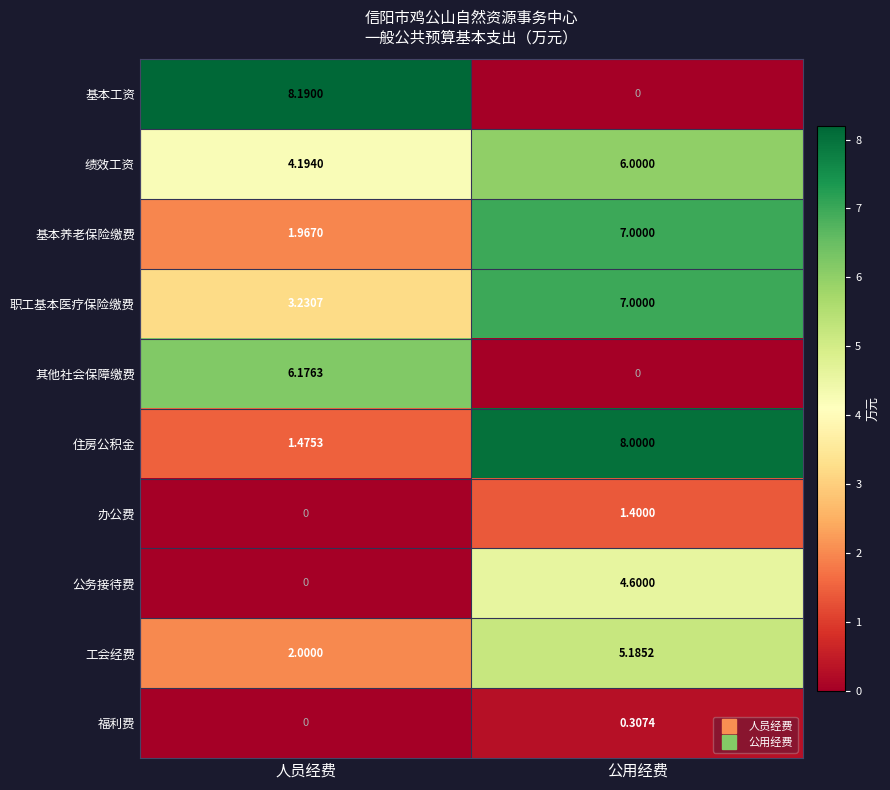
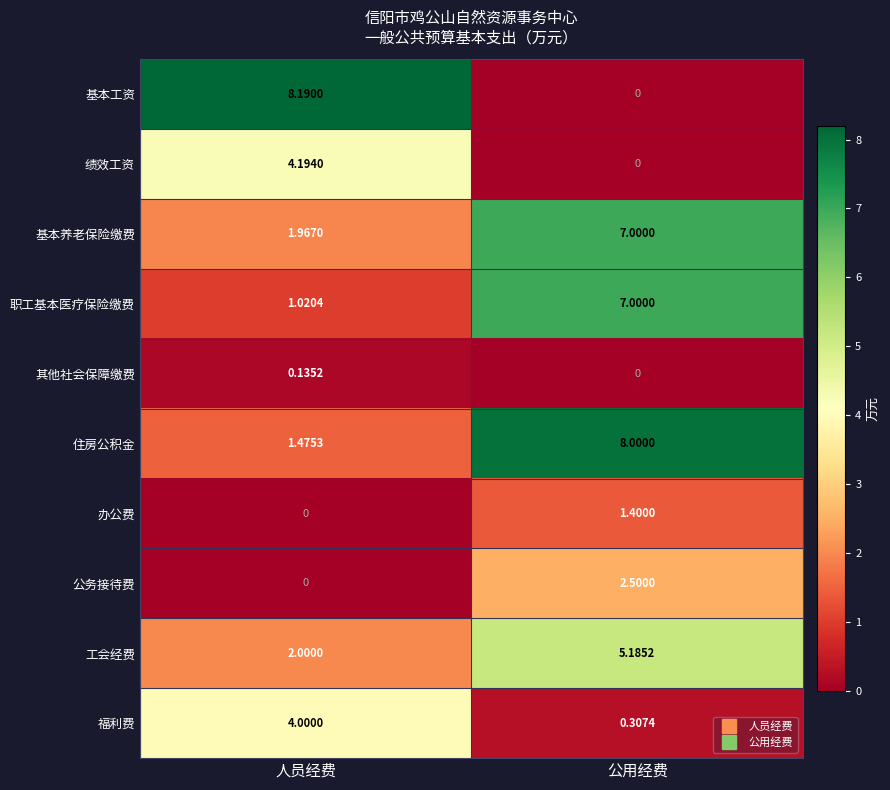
绩效工资, 公用经费: 6.0000 -> 0
职工基本医疗保险缴费, 人员经费: 3.2307 -> 1.0204
其他社会保障缴费, 人员经费: 6.1763 -> 0.1352
公务接待费, 公用经费: 4.6000 -> 2.5000
福利费, 人员经费: 0 -> 4.0000
